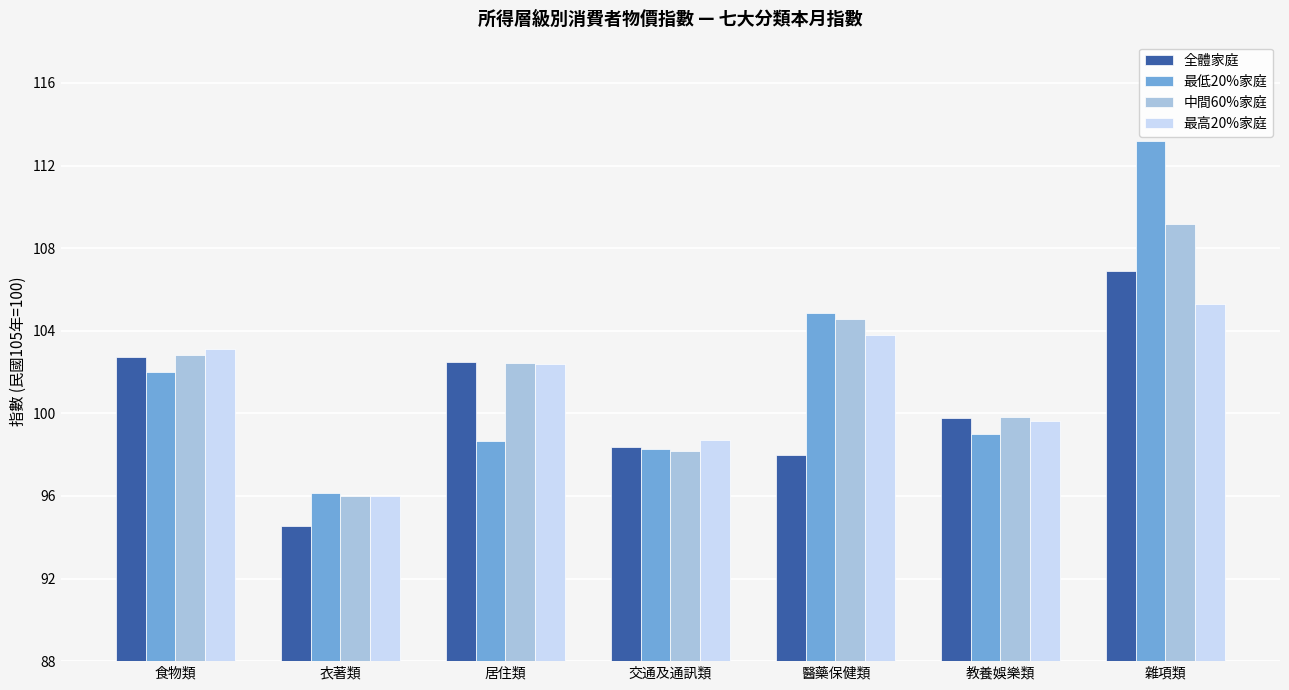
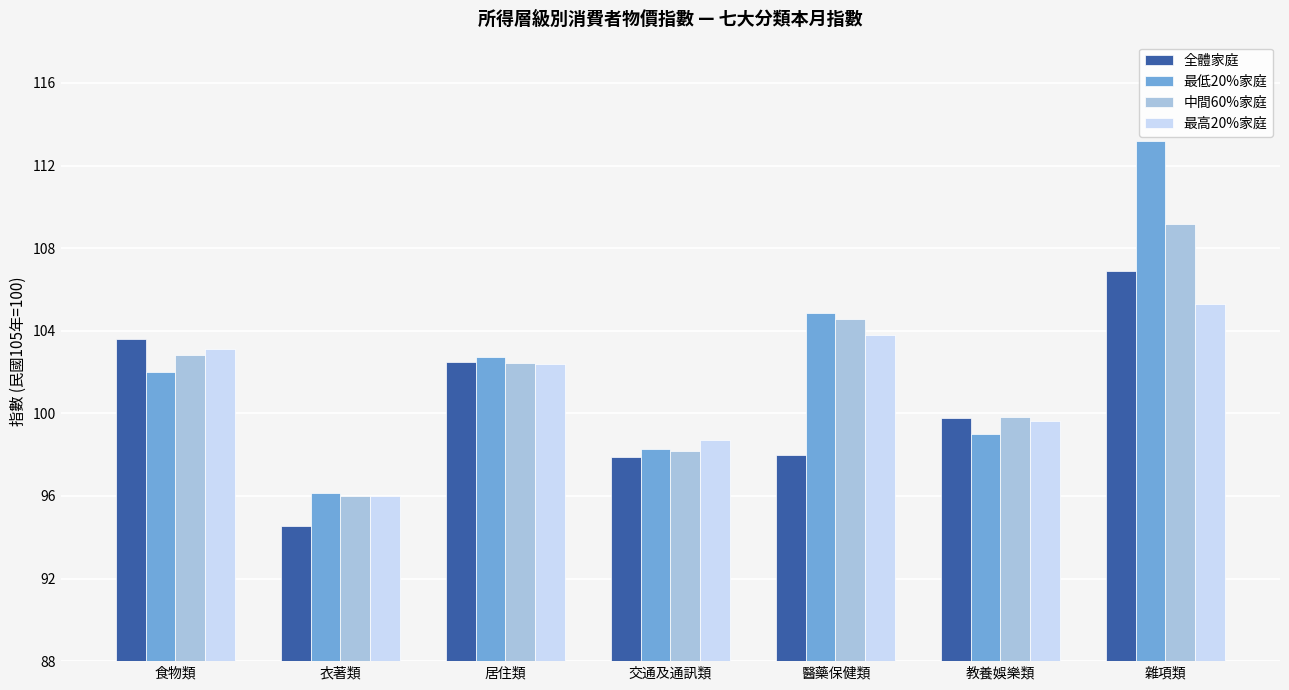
全體家庭, 食物類: 102.7 -> 103.6
最低20%家庭, 居住類: 98.6 -> 102.7
全體家庭, 交通及通訊類: 98.4 -> 97.9
